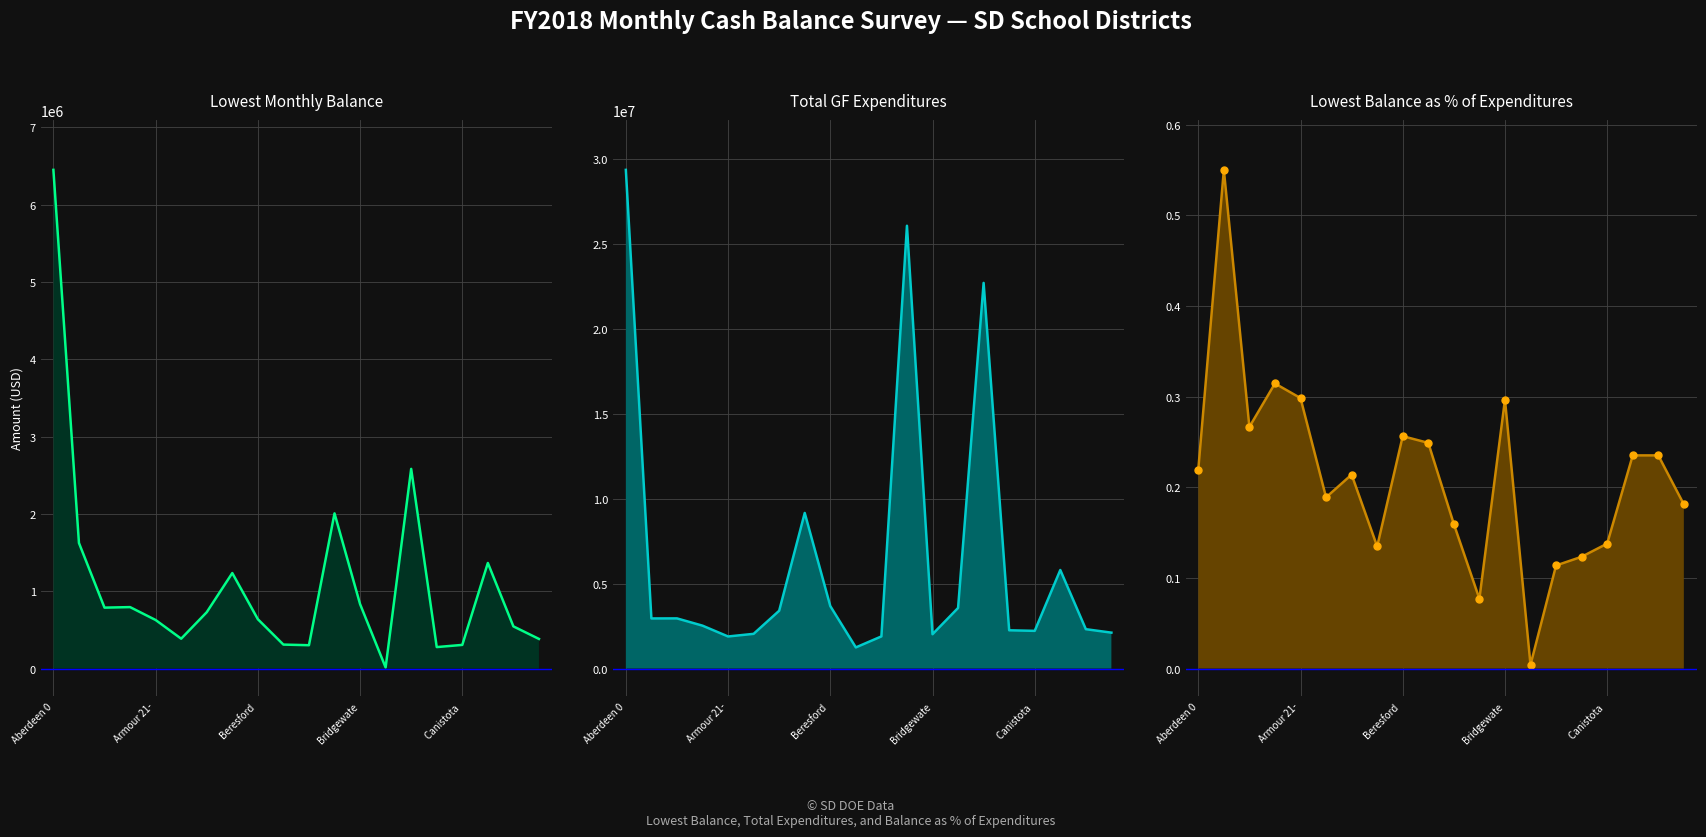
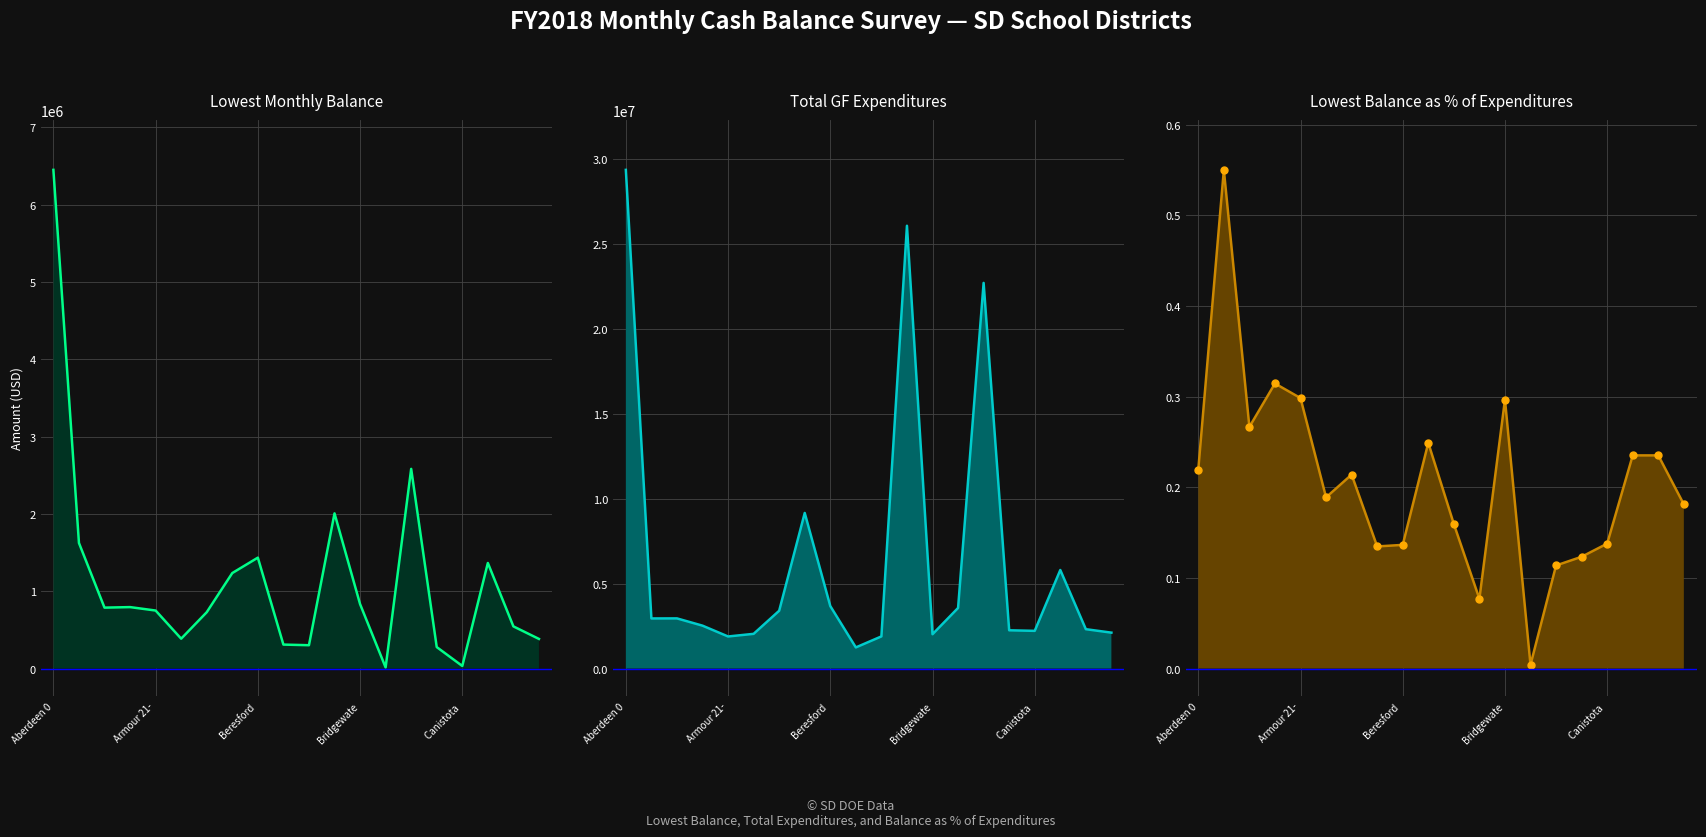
Lowest Monthly Balance, Armour 21-: 600000 -> 800000
Lowest Monthly Balance, Beresford: 600000 -> 1400000
Lowest Monthly Balance, Canistota: 300000 -> 0
Lowest Balance as % of Expenditures, Beresford: 0.26 -> 0.14
